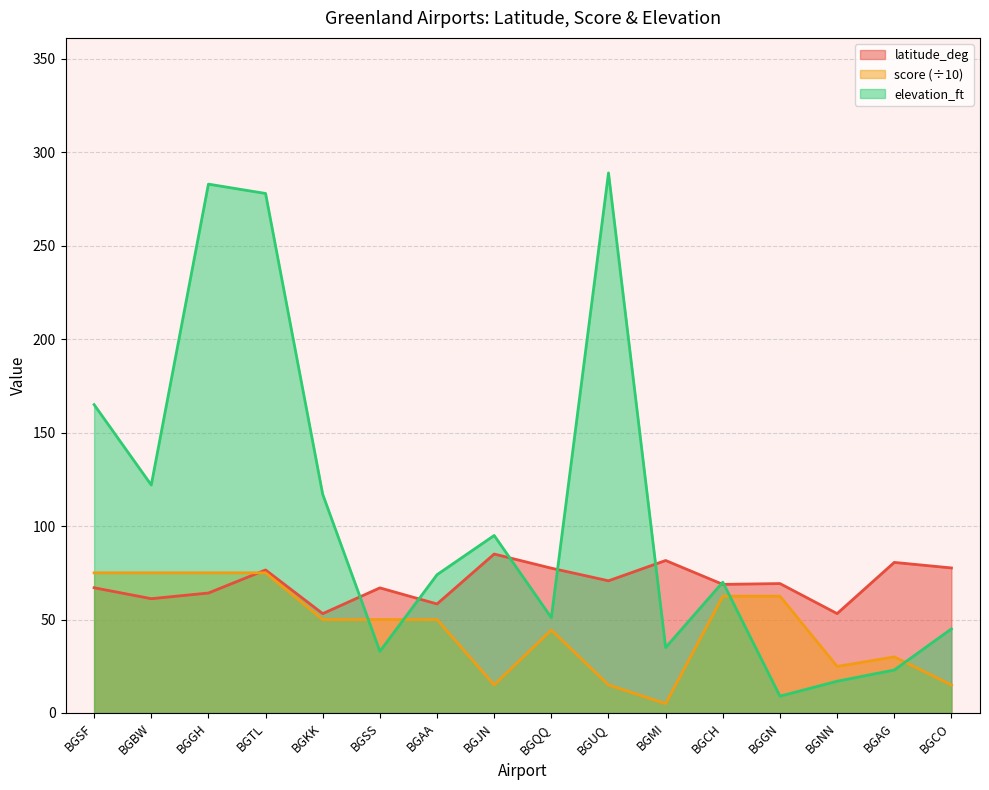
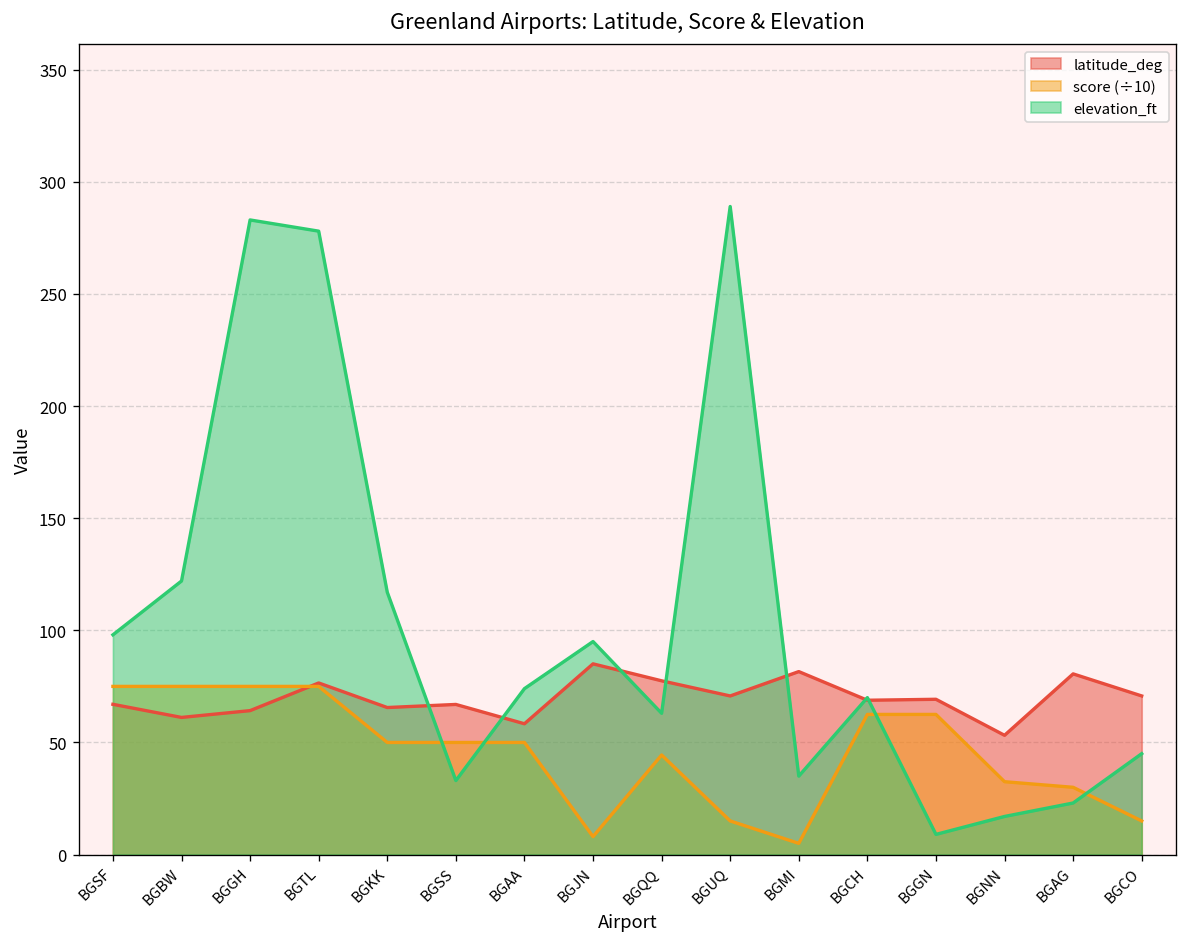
elevation_ft, BGSF: 165 -> 98
latitude_deg, BGKK: 53 -> 66
score (÷10), BGJN: 15 -> 8
elevation_ft, BGQQ: 51 -> 63
score (÷10), BGNN: 25 -> 33
latitude_deg, BGCO: 78 -> 71
